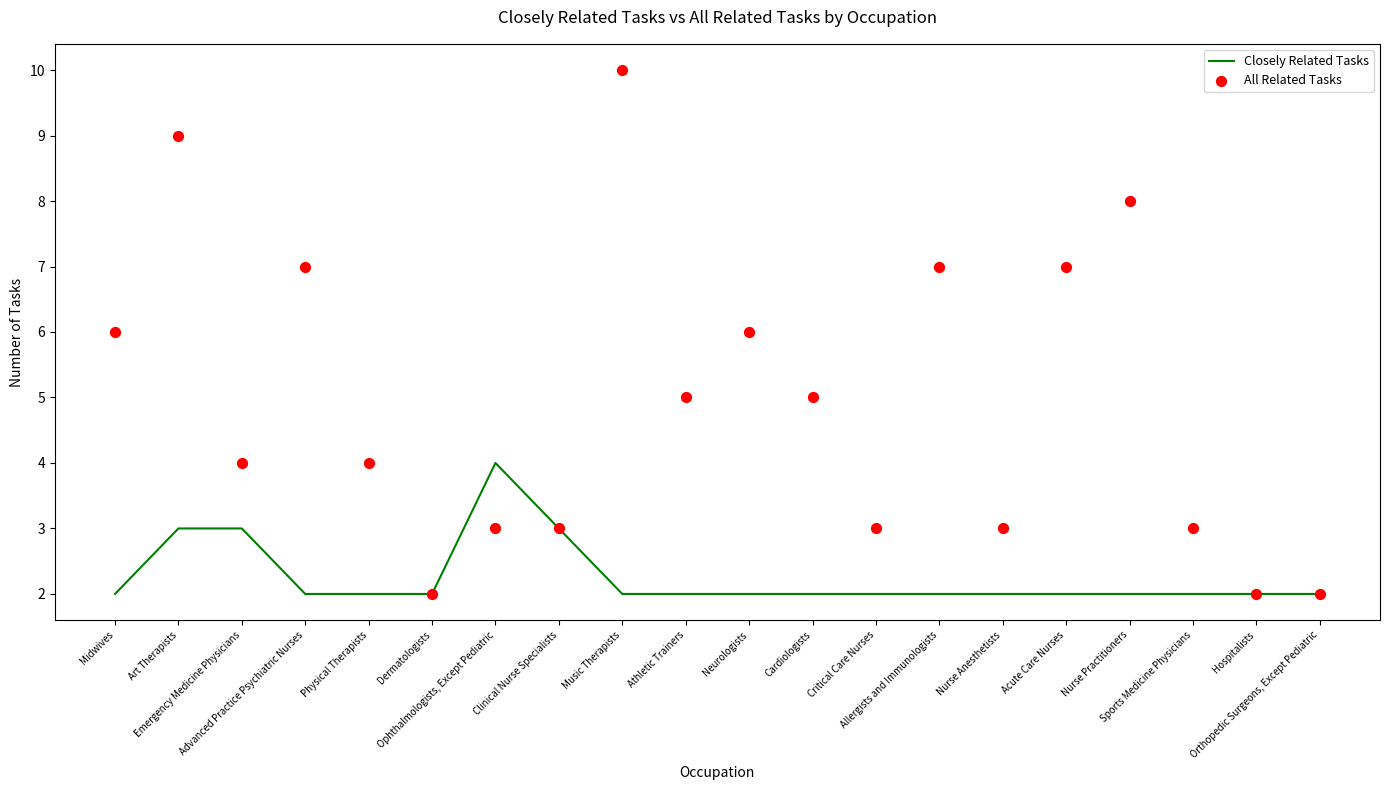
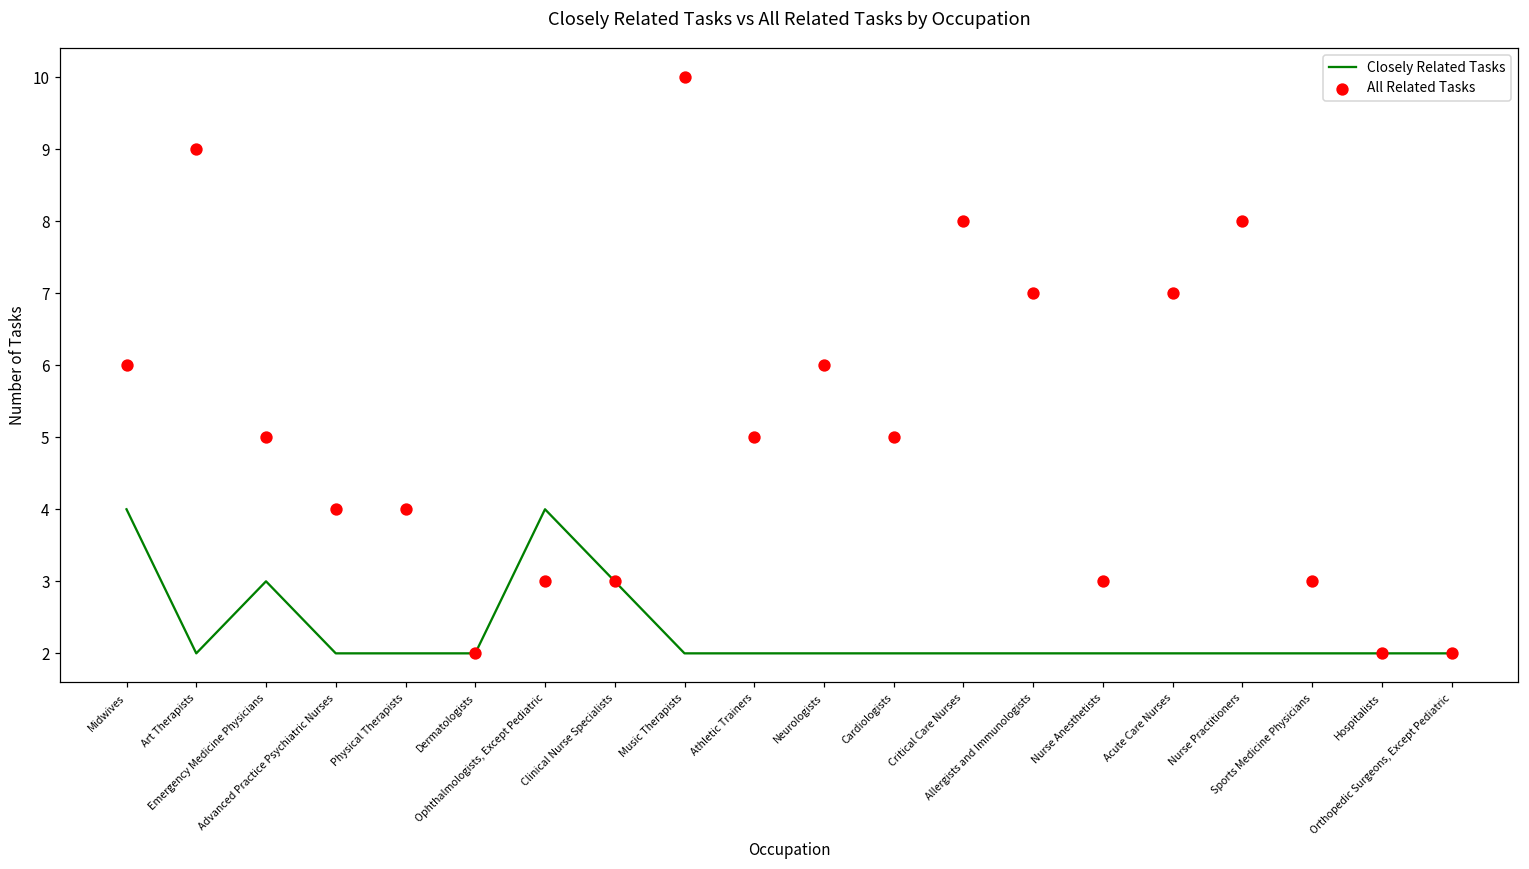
Closely Related Tasks, Midwives: 2 -> 4
Closely Related Tasks, Art Therapists: 3 -> 2
All Related Tasks, Emergency Medicine Physicians: 4 -> 5
All Related Tasks, Advanced Practice Psychiatric Nurses: 7 -> 4
All Related Tasks, Critical Care Nurses: 3 -> 8
